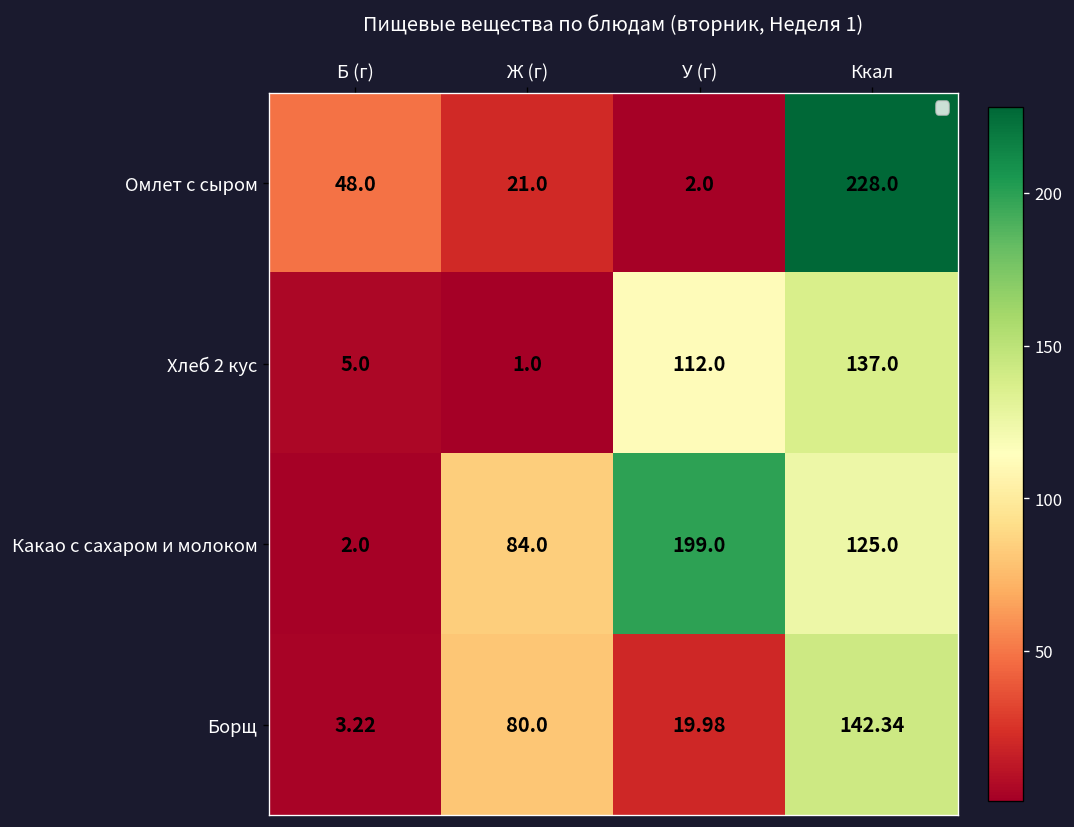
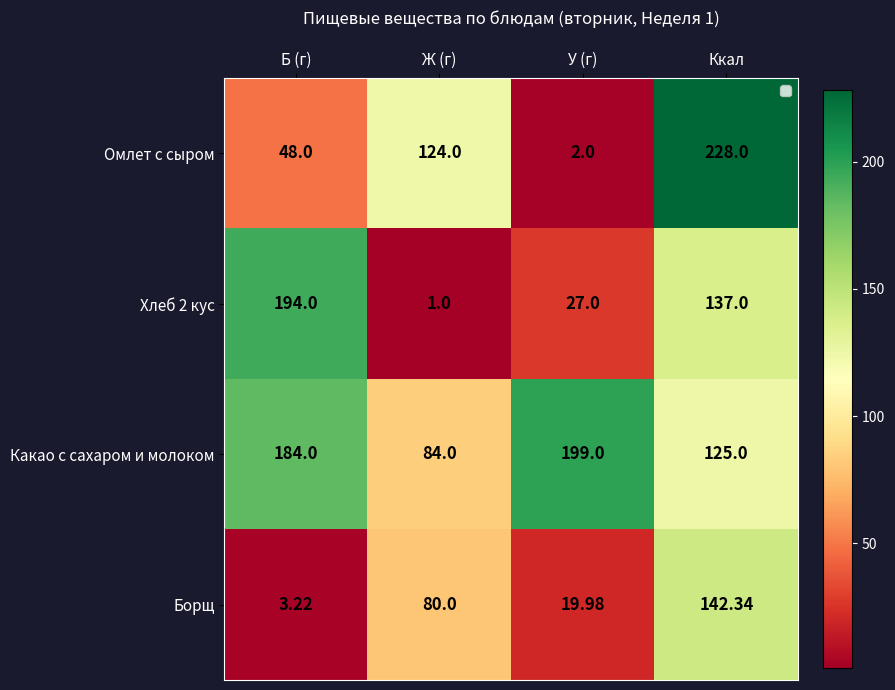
Омлет с сыром, Ж (г): 21.0 -> 124.0
Хлеб 2 кус, Б (г): 5.0 -> 194.0
Хлеб 2 кус, У (г): 112.0 -> 27.0
Какао с сахаром и молоком, Б (г): 2.0 -> 184.0
